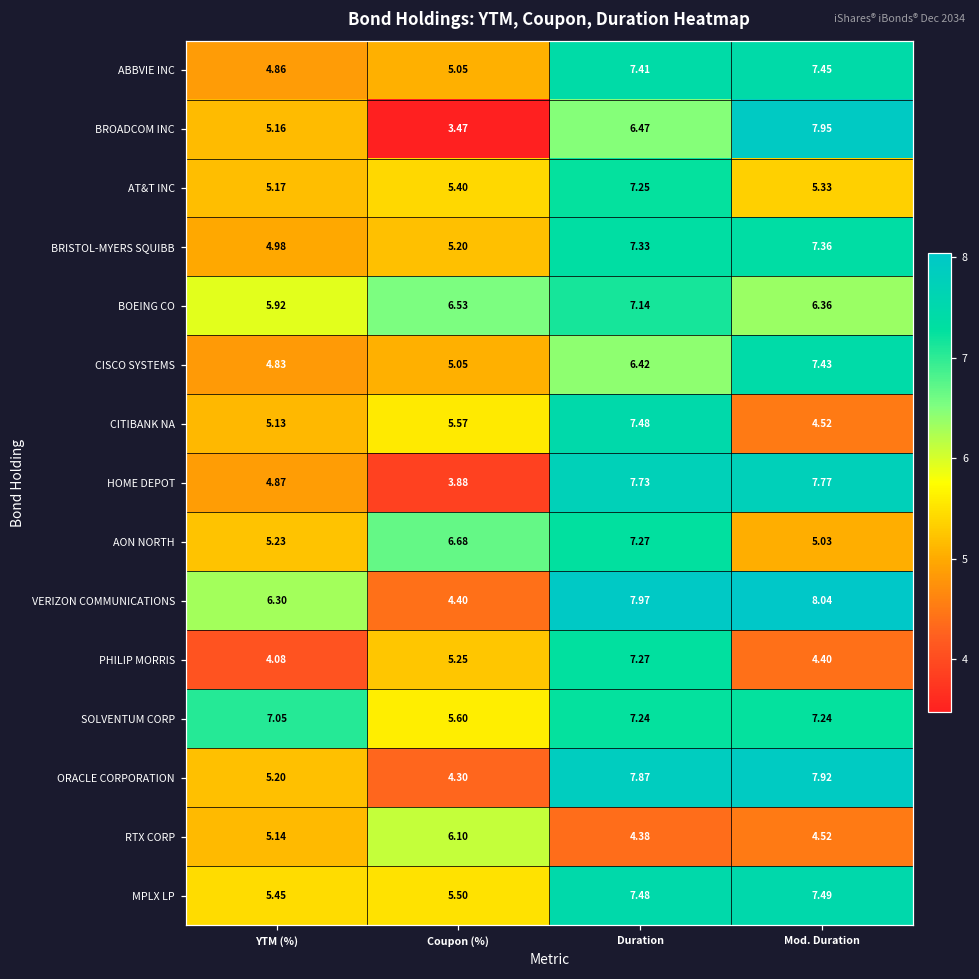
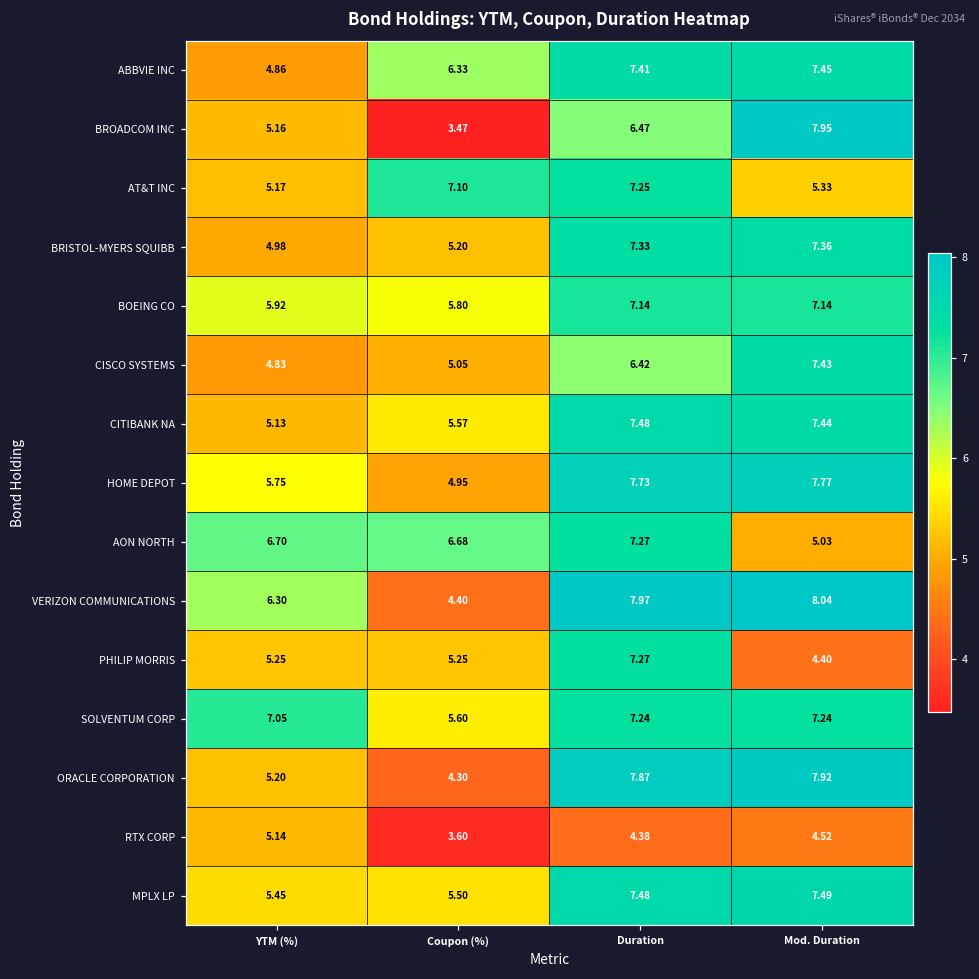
ABBVIE INC, Coupon (%): 5.05 -> 6.33
AT&T INC, Coupon (%): 5.40 -> 7.10
BOEING CO, Coupon (%): 6.53 -> 5.80
BOEING CO, Mod. Duration: 6.36 -> 7.14
CITIBANK NA, Mod. Duration: 4.52 -> 7.44
HOME DEPOT, YTM (%): 4.87 -> 5.75
HOME DEPOT, Coupon (%): 3.88 -> 4.95
AON NORTH, YTM (%): 5.23 -> 6.70
PHILIP MORRIS, YTM (%): 4.08 -> 5.25
RTX CORP, Coupon (%): 6.10 -> 3.60
